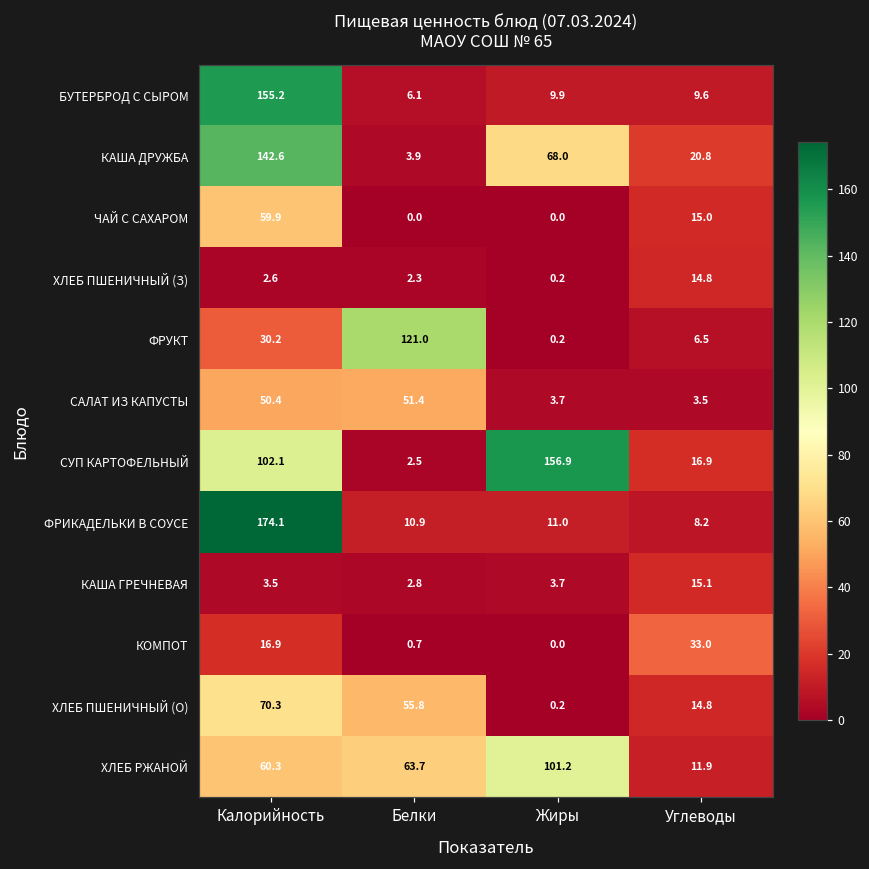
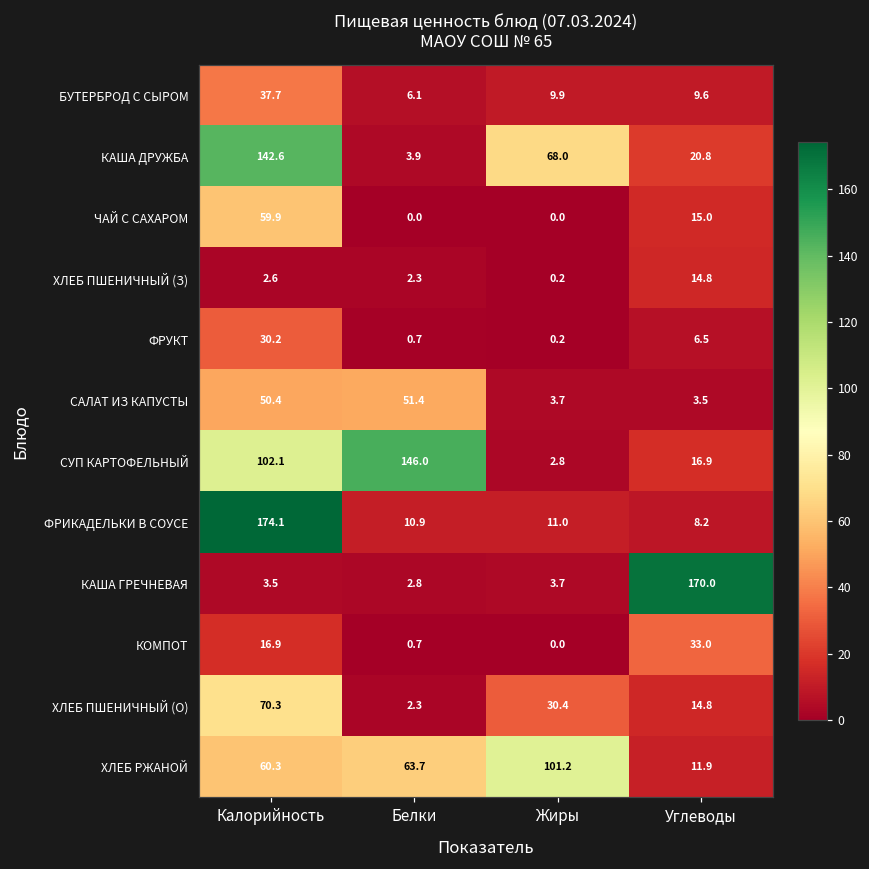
БУТЕРБРОД С СЫРОМ, Калорийность: 155.2 -> 37.7
ФРУКТ, Белки: 121.0 -> 0.7
СУП КАРТОФЕЛЬНЫЙ, Белки: 2.5 -> 146.0
СУП КАРТОФЕЛЬНЫЙ, Жиры: 156.9 -> 2.8
КАША ГРЕЧНЕВАЯ, Углеводы: 15.1 -> 170.0
ХЛЕБ ПШЕНИЧНЫЙ (О), Белки: 55.8 -> 2.3
ХЛЕБ ПШЕНИЧНЫЙ (О), Жиры: 0.2 -> 30.4
